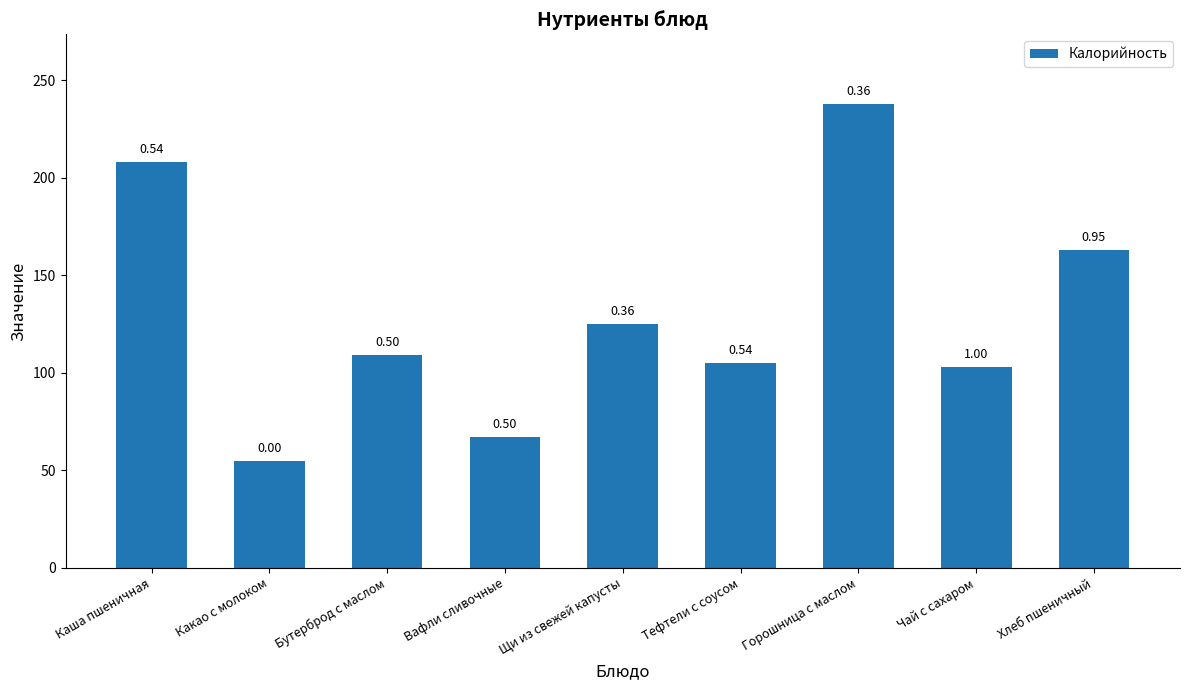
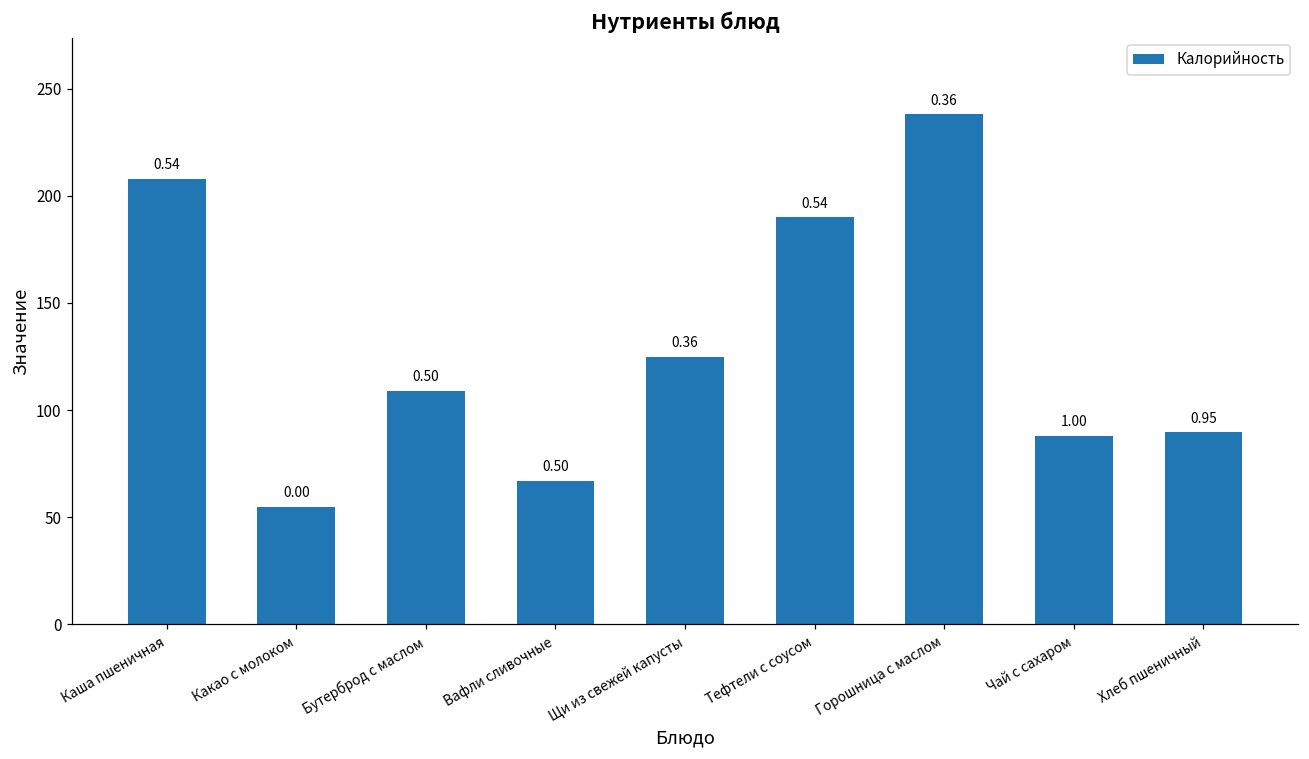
Тефтели с соусом: 105 -> 190
Чай с сахаром: 103 -> 88
Хлеб пшеничный: 163 -> 90
